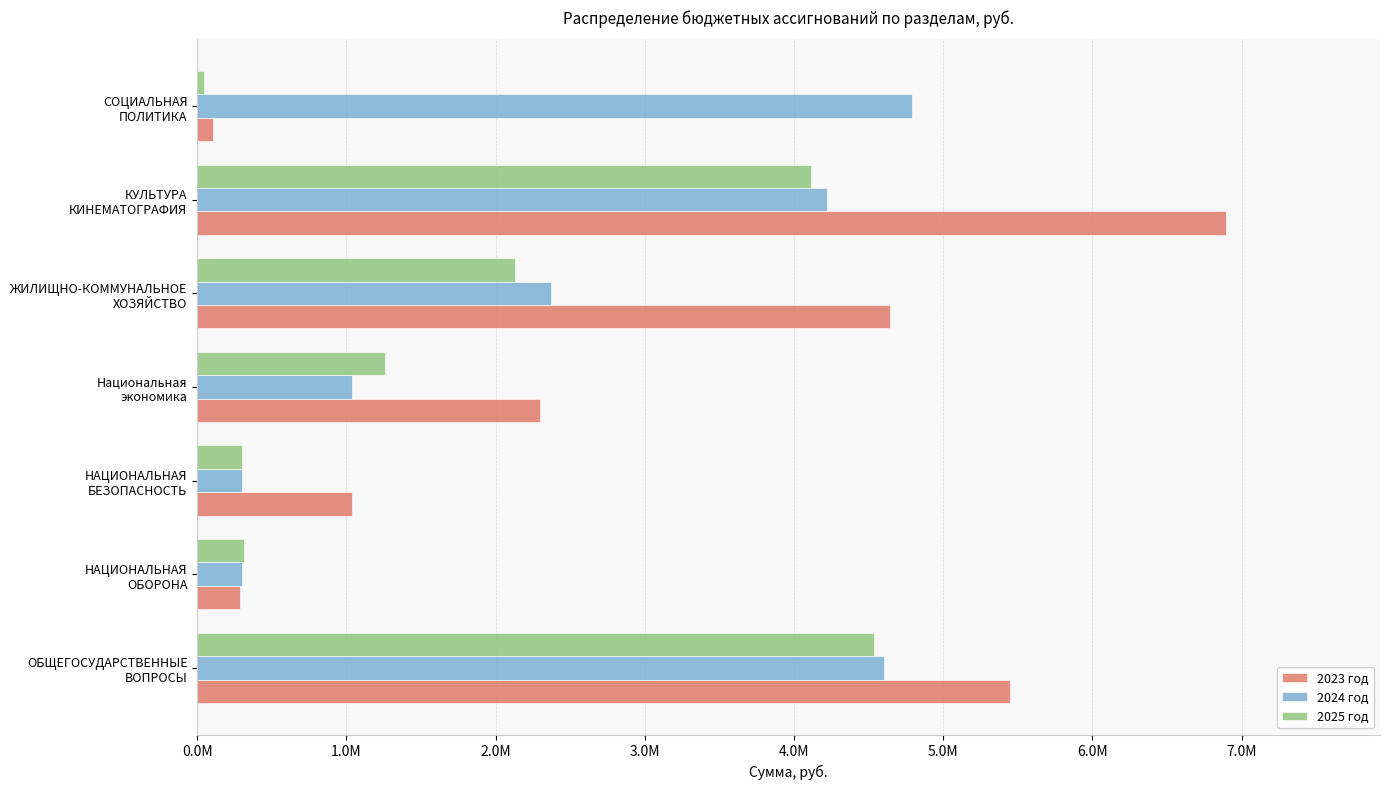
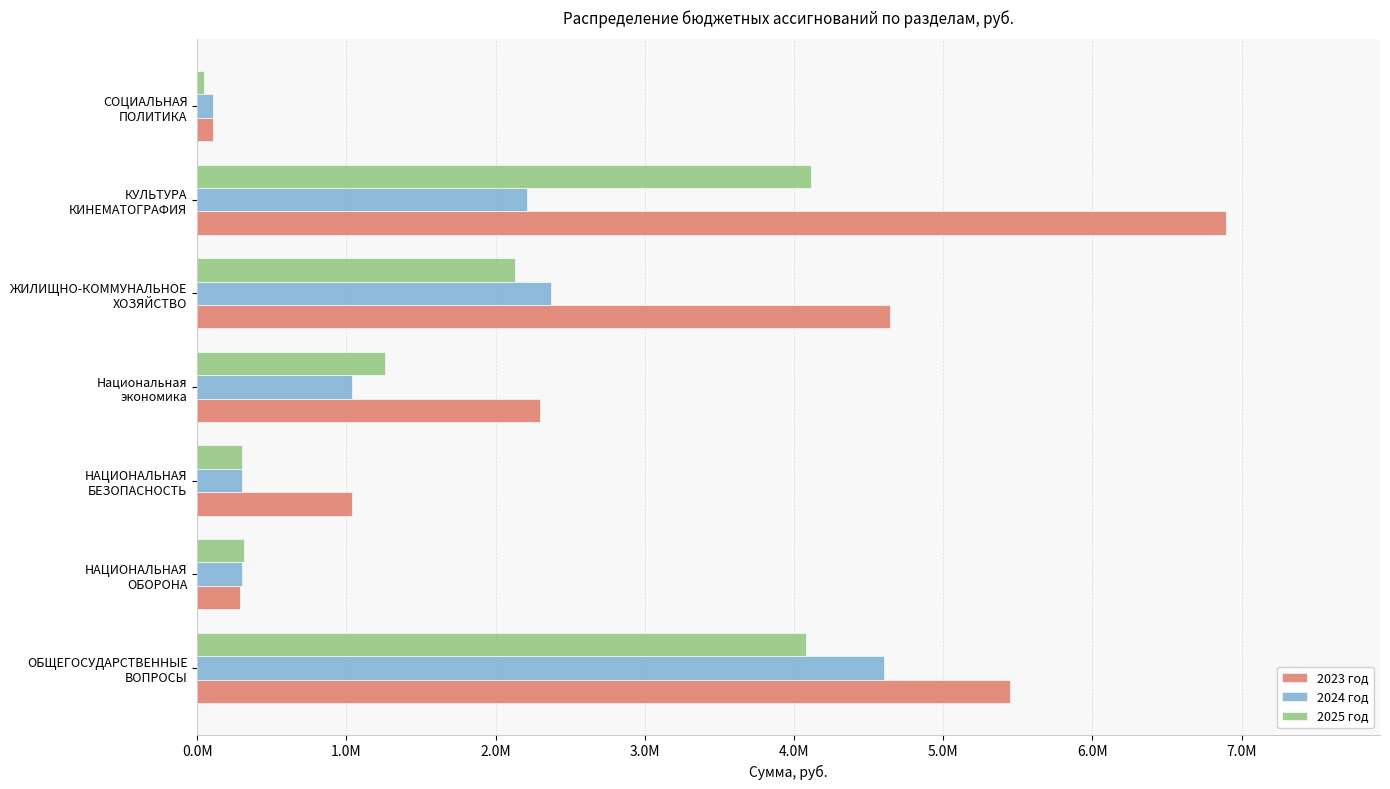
2024 год, СОЦИАЛЬНАЯ ПОЛИТИКА: 4790000 -> 110000
2024 год, КУЛЬТУРА КИНЕМАТОГРАФИЯ: 4220000 -> 2210000
2025 год, ОБЩЕГОСУДАРСТВЕННЫЕ ВОПРОСЫ: 4540000 -> 4080000
